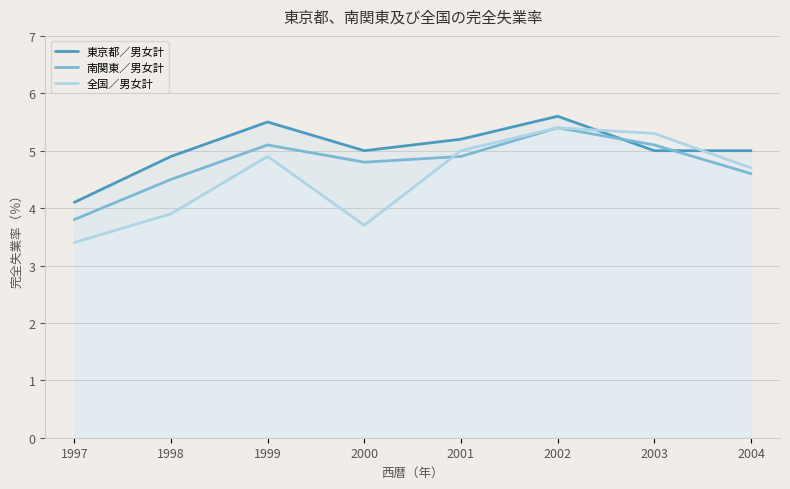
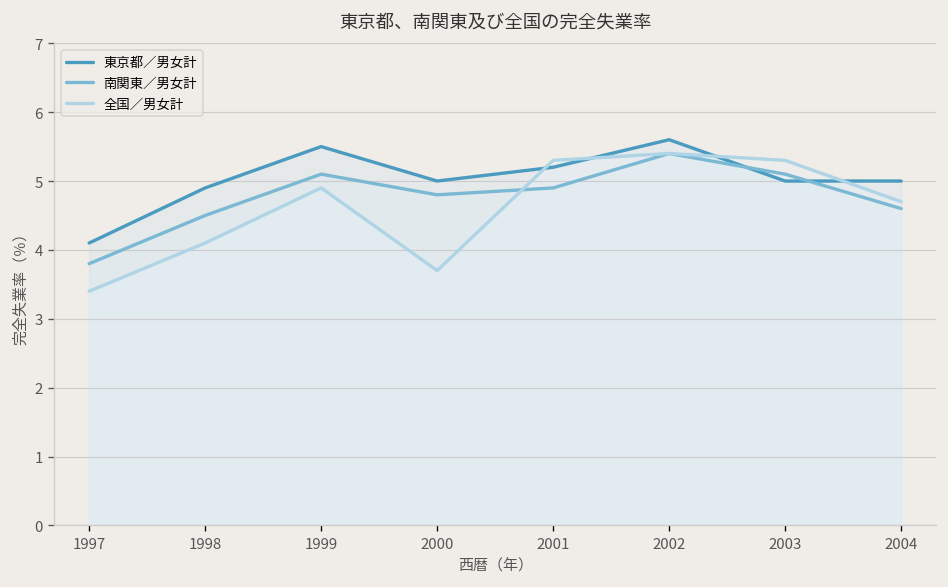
全国／男女計, 1998: 3.9 -> 4.1
全国／男女計, 2001: 5.0 -> 5.3
